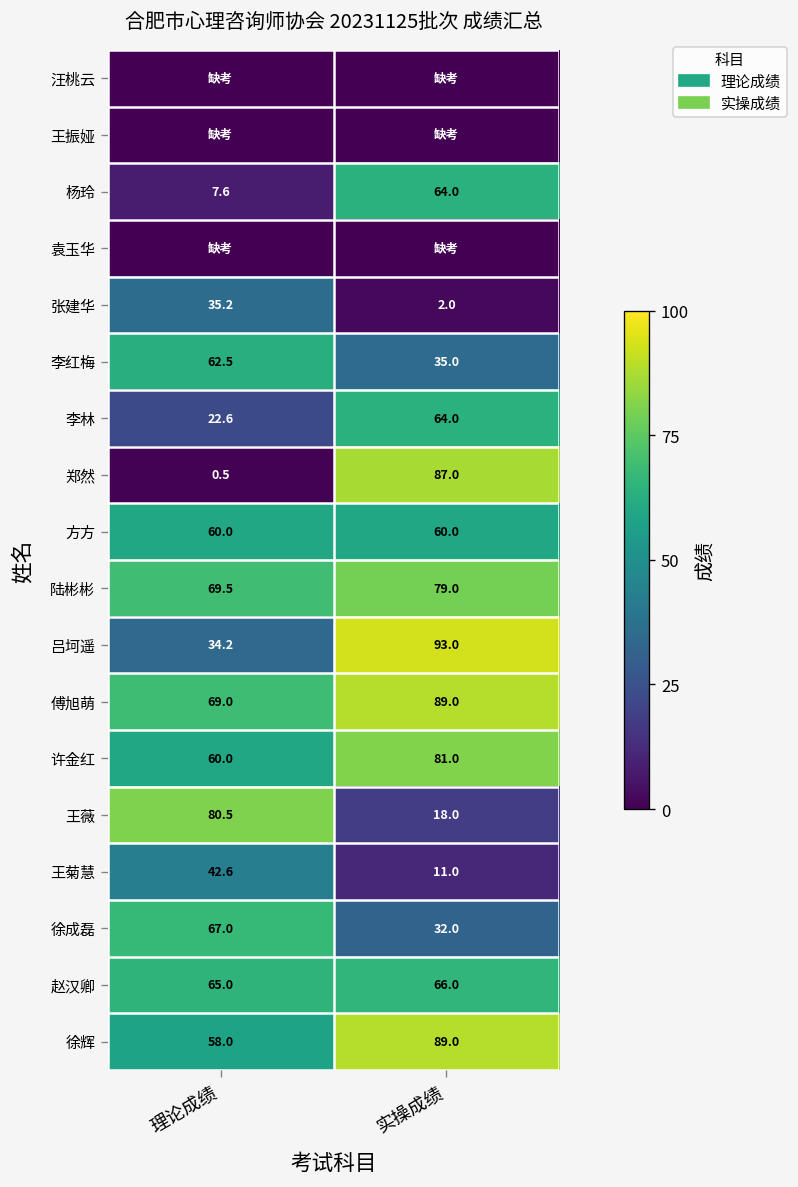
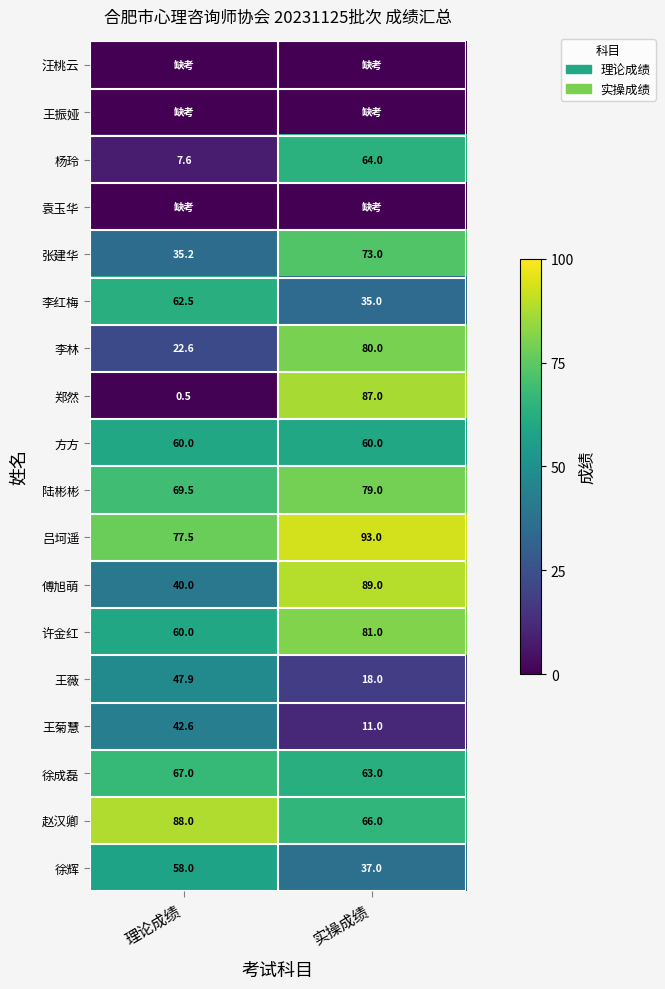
张建华, 实操成绩: 2.0 -> 73.0
李林, 实操成绩: 64.0 -> 80.0
吕坷遥, 理论成绩: 34.2 -> 77.5
傅旭萌, 理论成绩: 69.0 -> 40.0
王薇, 理论成绩: 80.5 -> 47.9
徐成磊, 实操成绩: 32.0 -> 63.0
赵汉卿, 理论成绩: 65.0 -> 88.0
徐辉, 实操成绩: 89.0 -> 37.0
